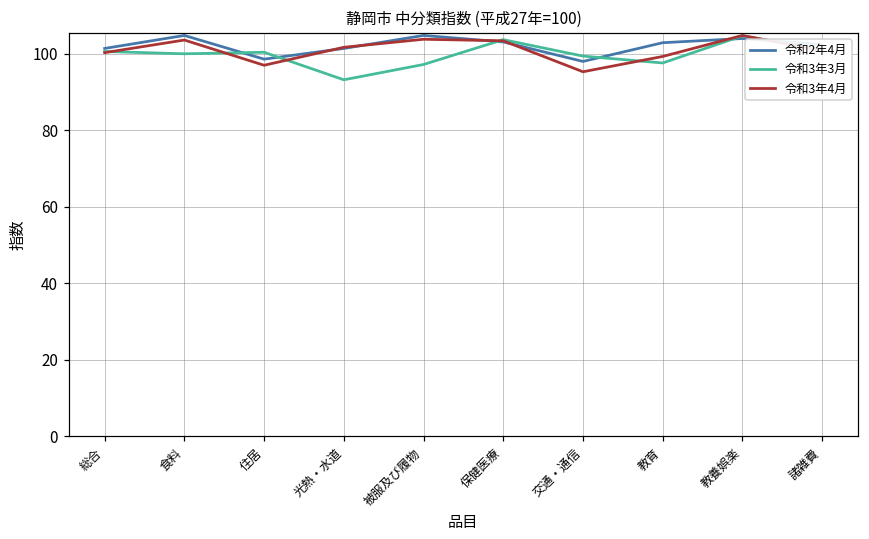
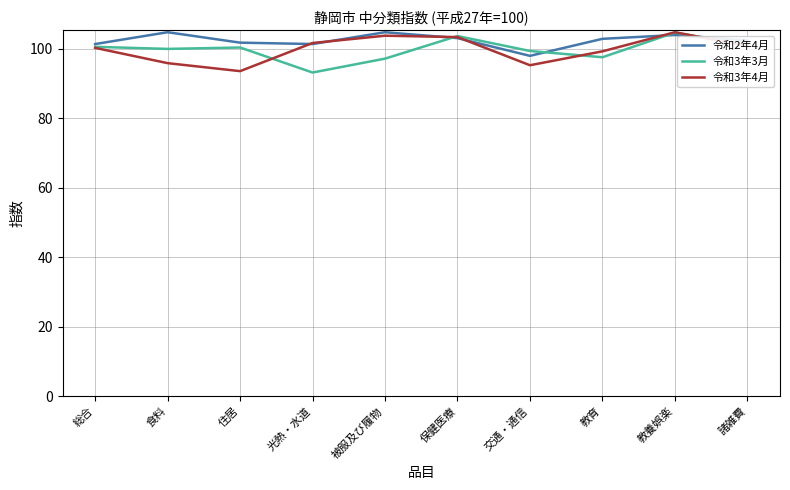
令和3年4月, 食料: 104 -> 96
令和2年4月, 住居: 99 -> 102
令和3年4月, 住居: 97 -> 94
